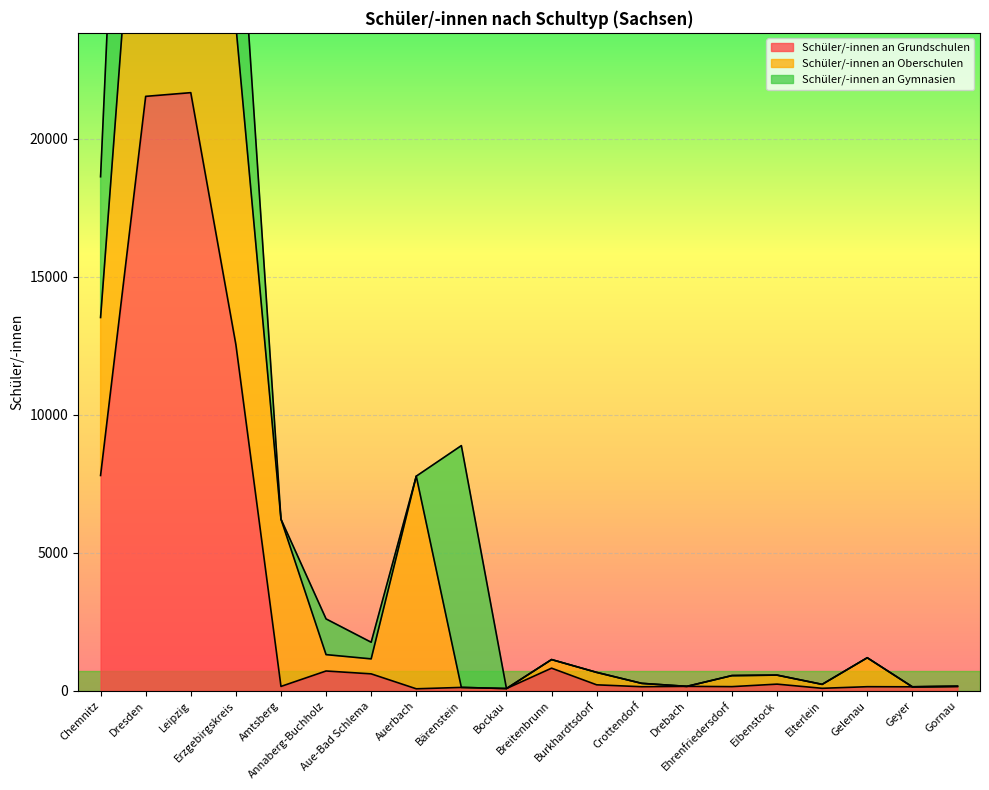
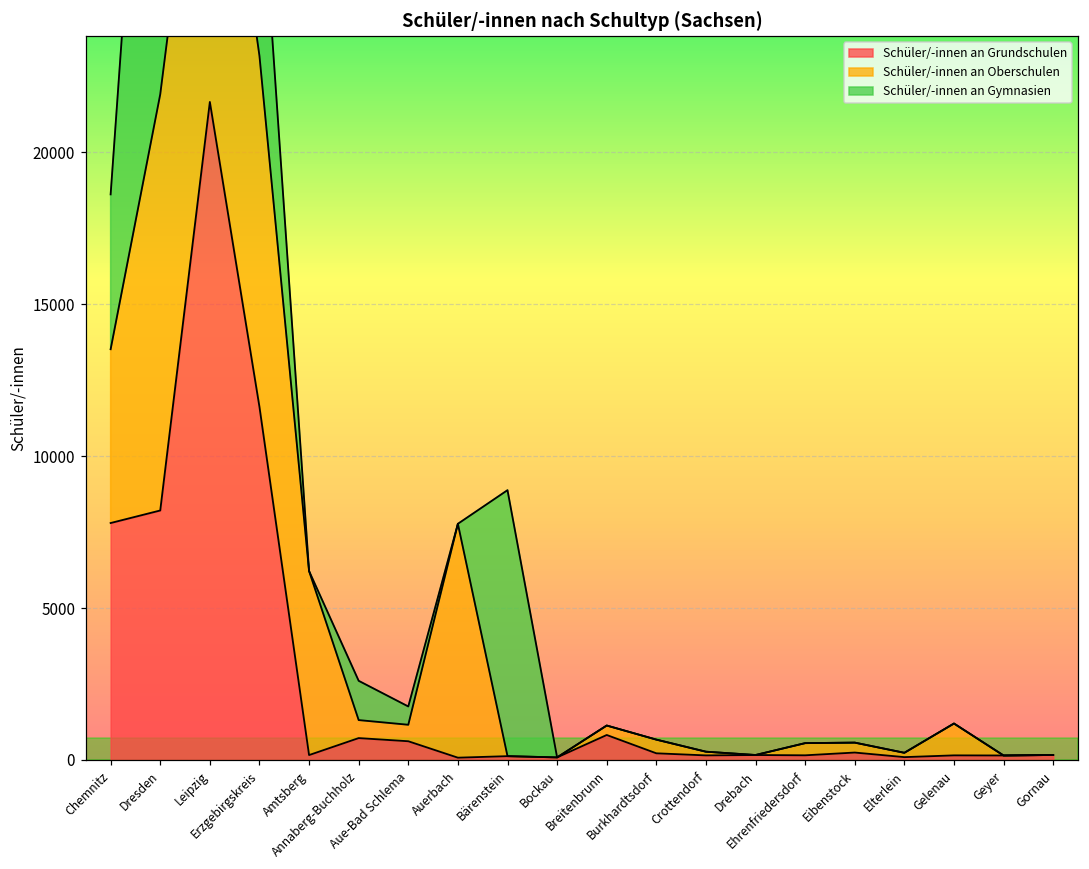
Schüler/-innen an Grundschulen, Dresden: 21500 -> 8200
Schüler/-innen an Grundschulen, Erzgebirgskreis: 12500 -> 11600
